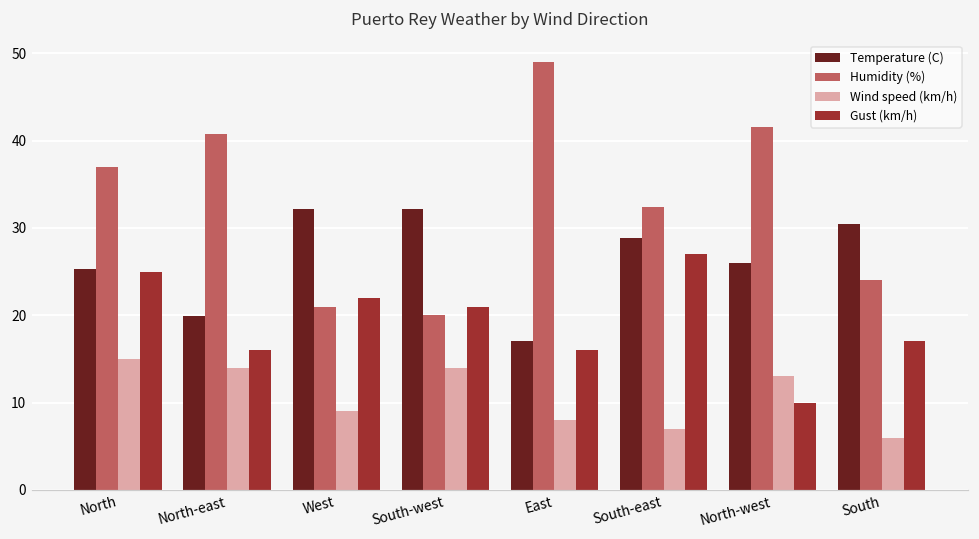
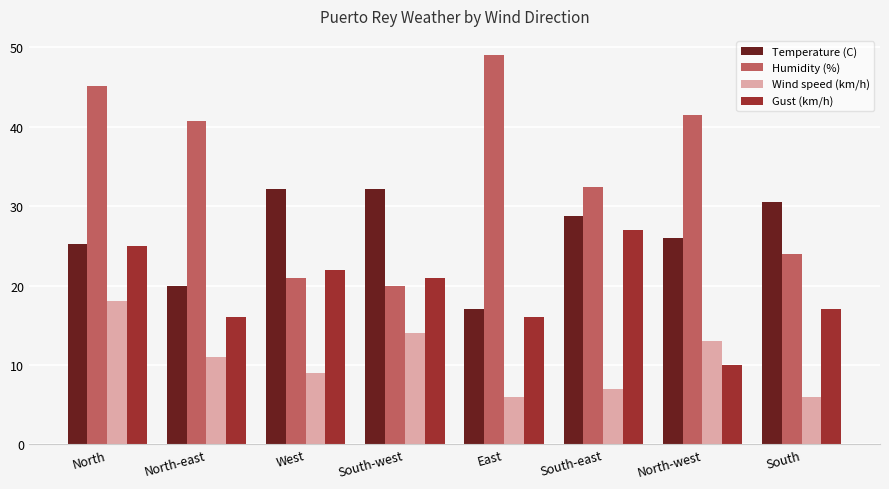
Humidity (%), North: 37 -> 45
Wind speed (km/h), North: 15 -> 18
Wind speed (km/h), North-east: 14 -> 11
Wind speed (km/h), East: 8 -> 6
